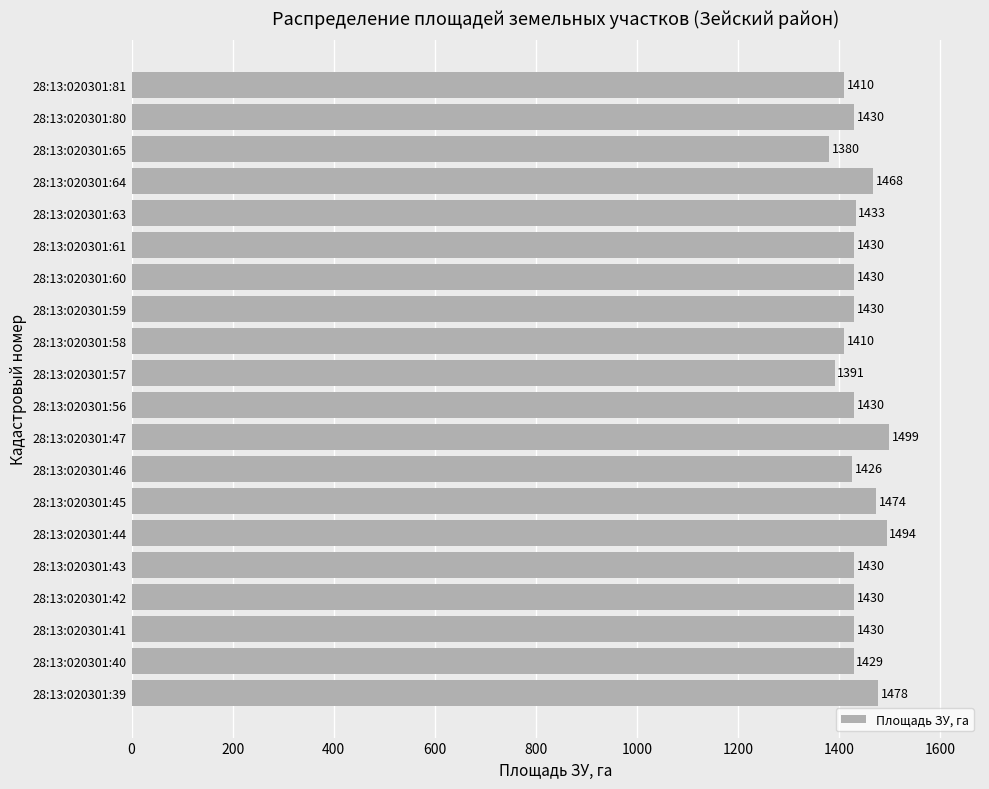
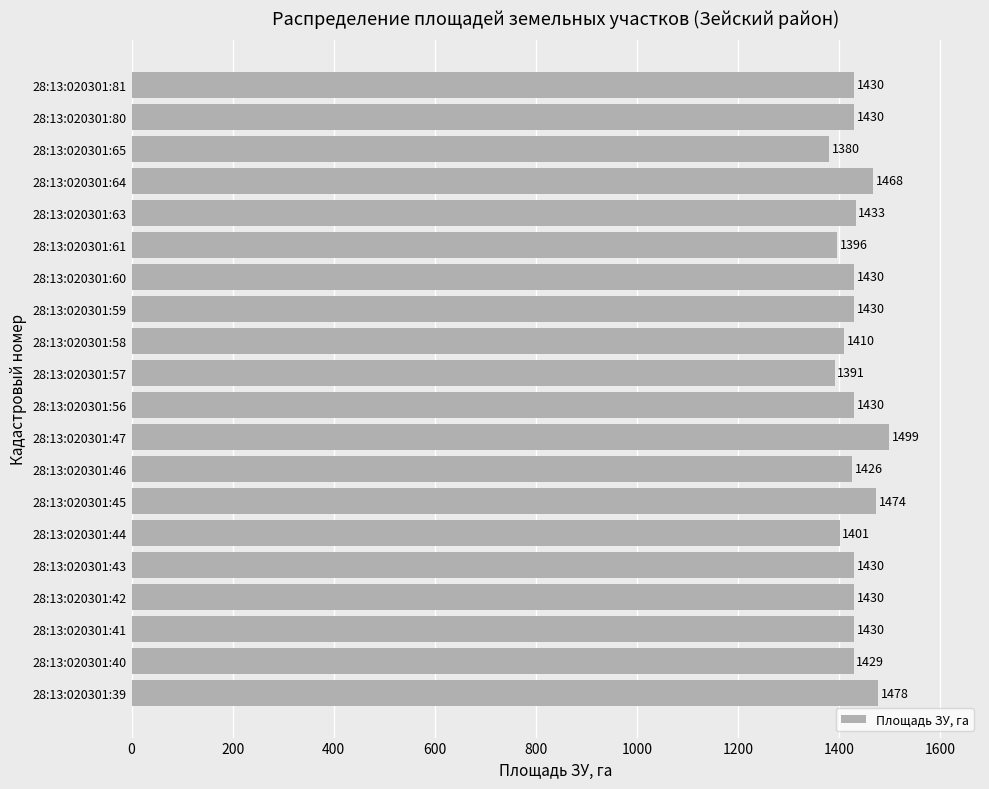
28:13:020301:81: 1410 -> 1430
28:13:020301:61: 1430 -> 1396
28:13:020301:44: 1494 -> 1401
